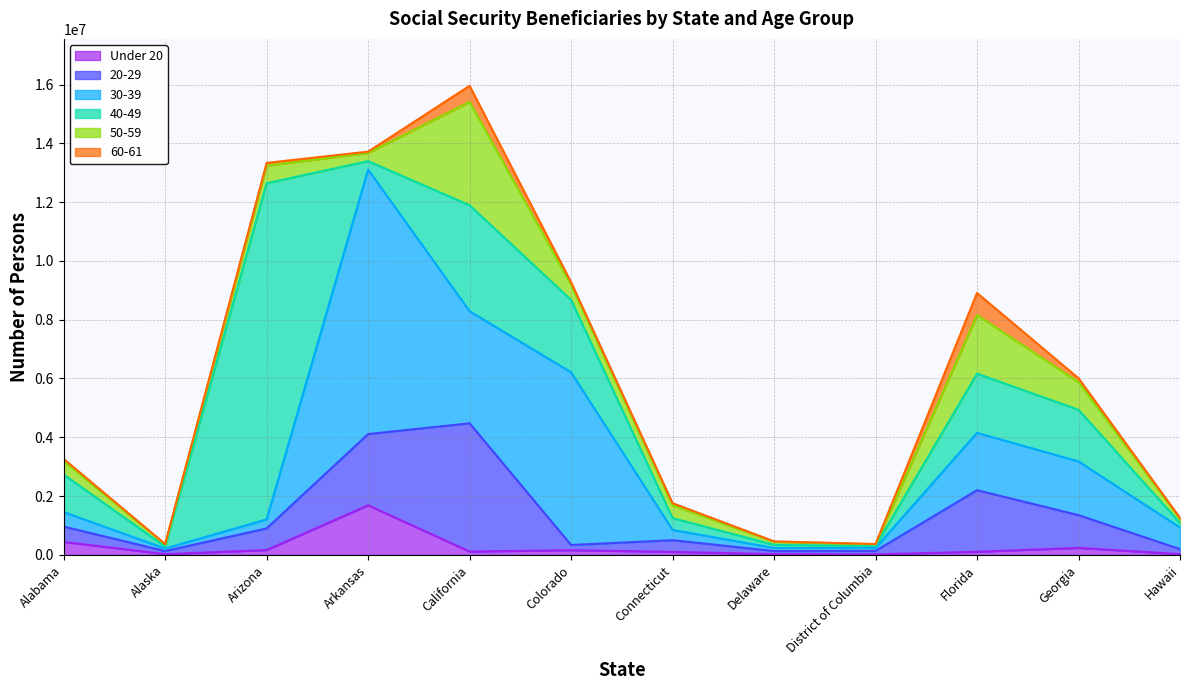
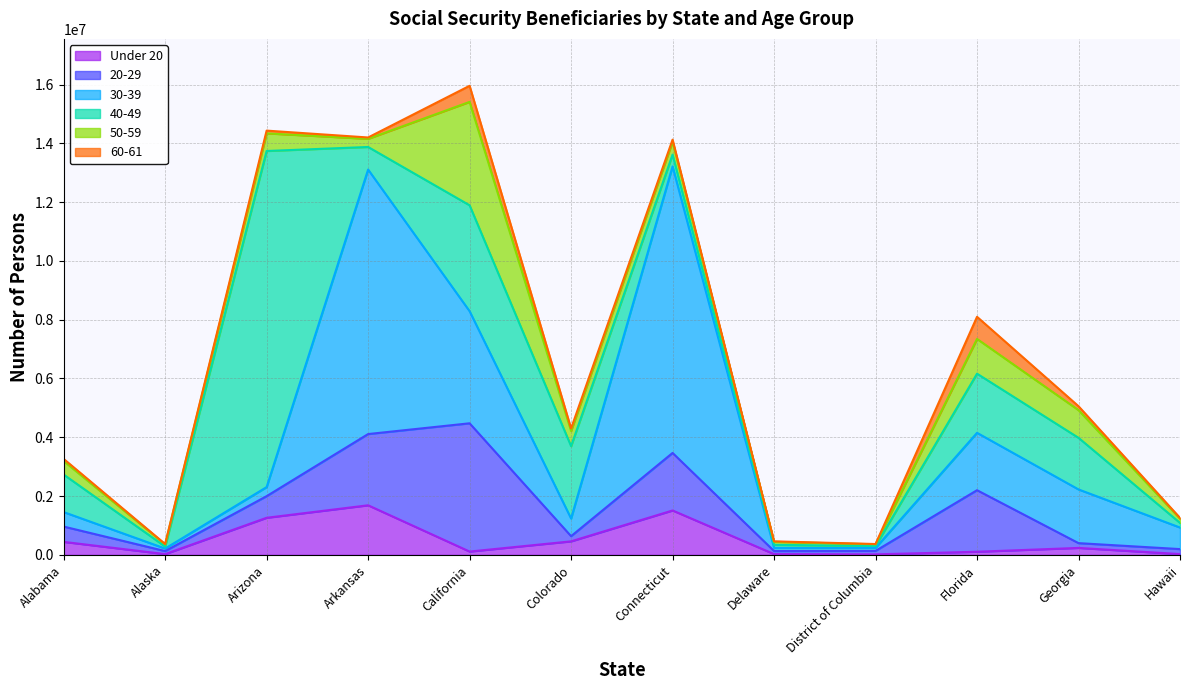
Under 20, Arizona: 200000 -> 1300000
40-49, Arkansas: 300000 -> 800000
Under 20, Colorado: 200000 -> 500000
30-39, Colorado: 5900000 -> 600000
Under 20, Connecticut: 100000 -> 1500000
20-29, Connecticut: 400000 -> 2000000
30-39, Connecticut: 300000 -> 9700000
50-59, Florida: 2000000 -> 1200000
20-29, Georgia: 1100000 -> 200000
